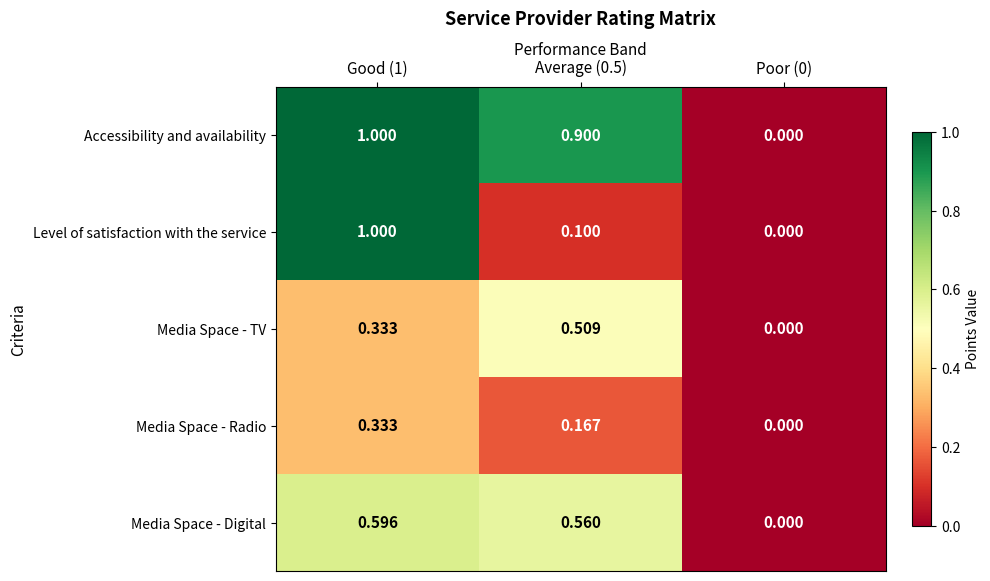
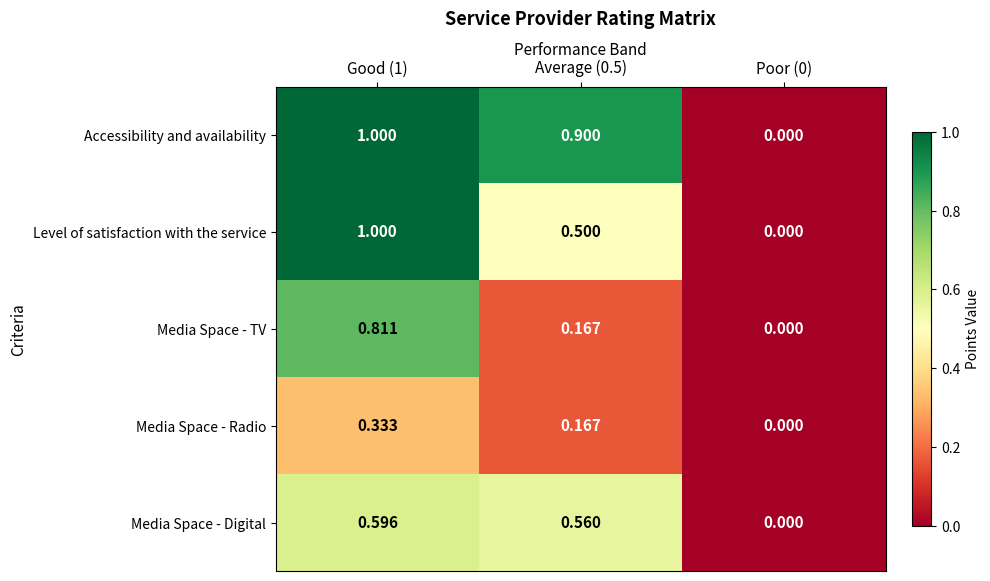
Level of satisfaction with the service, Average (0.5): 0.100 -> 0.500
Media Space - TV, Good (1): 0.333 -> 0.811
Media Space - TV, Average (0.5): 0.509 -> 0.167
